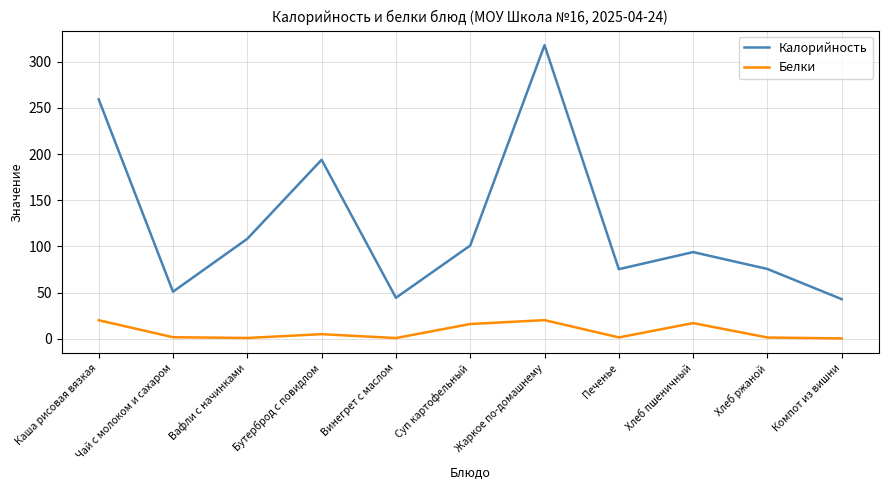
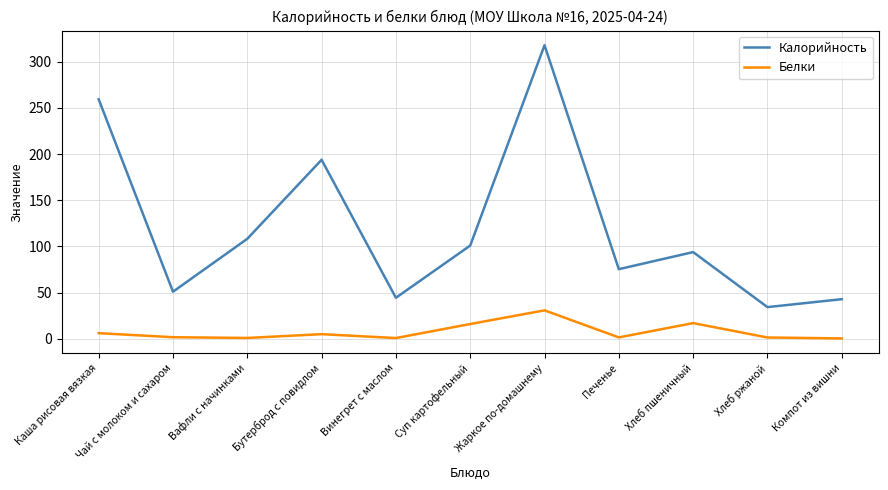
Белки, Каша рисовая вязкая: 20 -> 10
Белки, Жаркое по-домашнему: 20 -> 30
Калорийность, Хлеб ржаной: 80 -> 30
